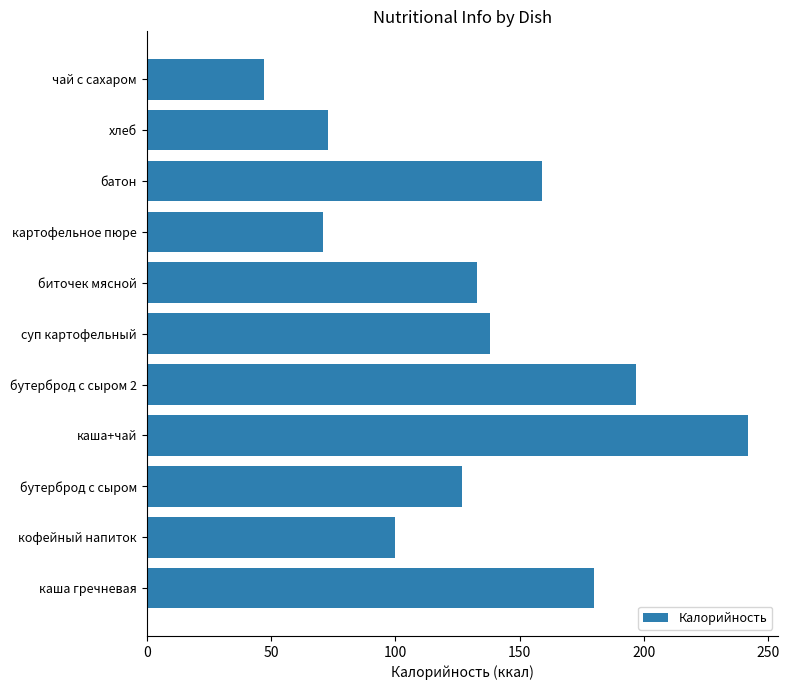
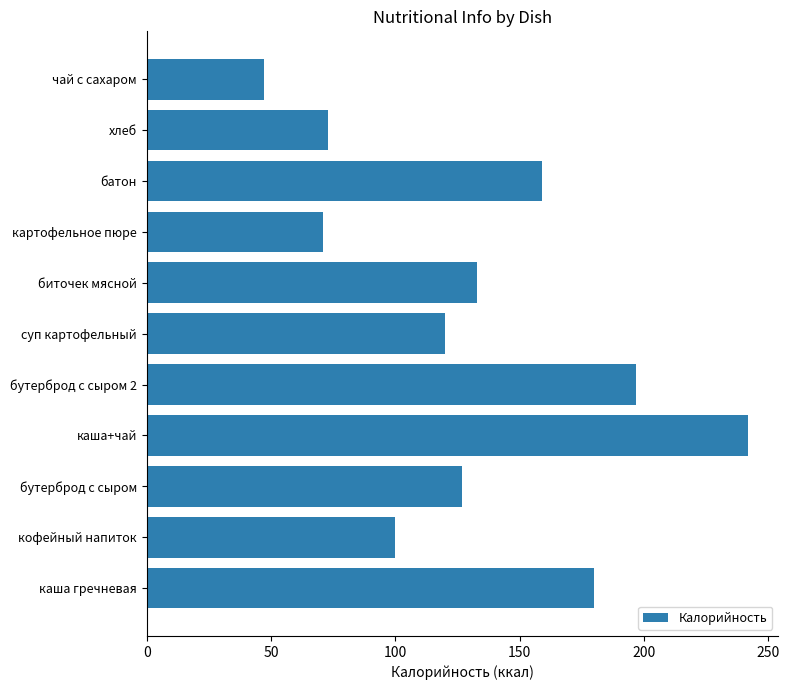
суп картофельный: 138 -> 120
